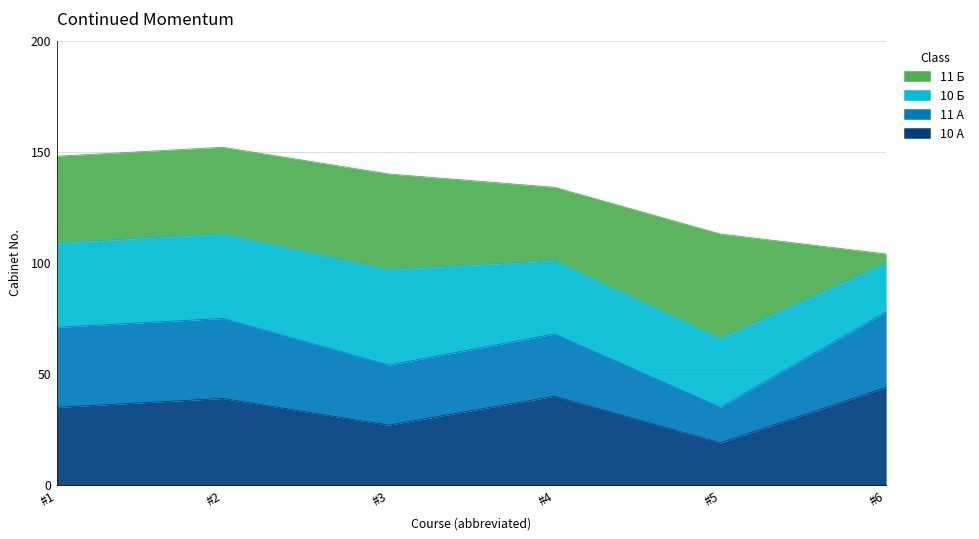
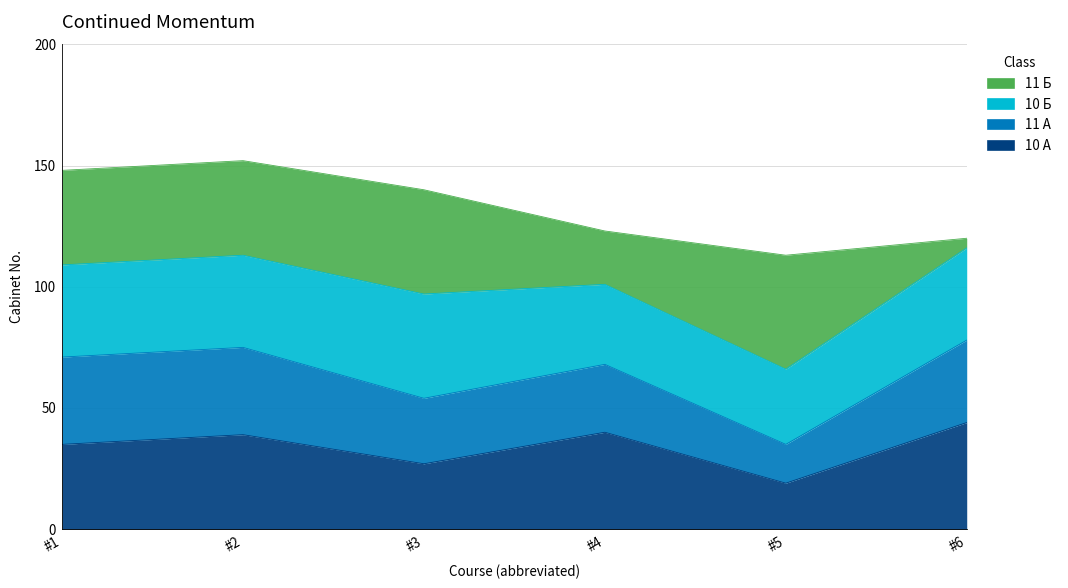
11 Б, #4: 33 -> 22
10 Б, #6: 22 -> 38
